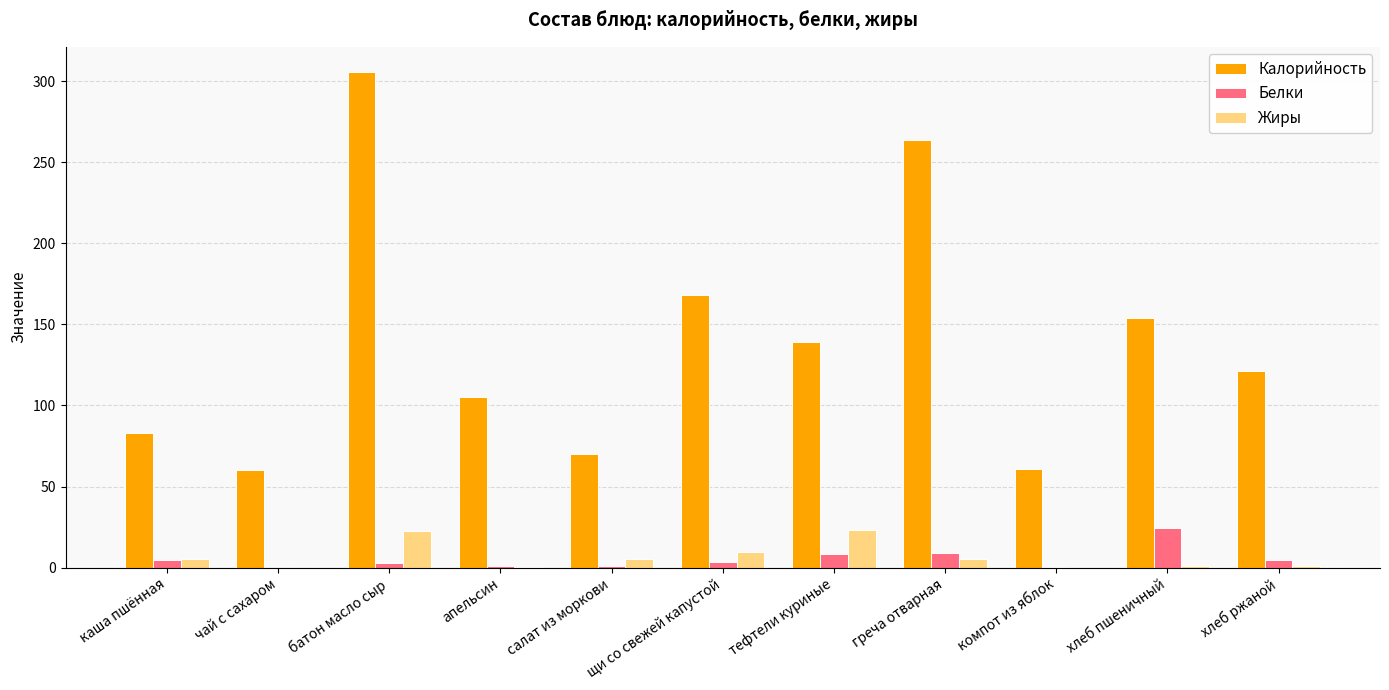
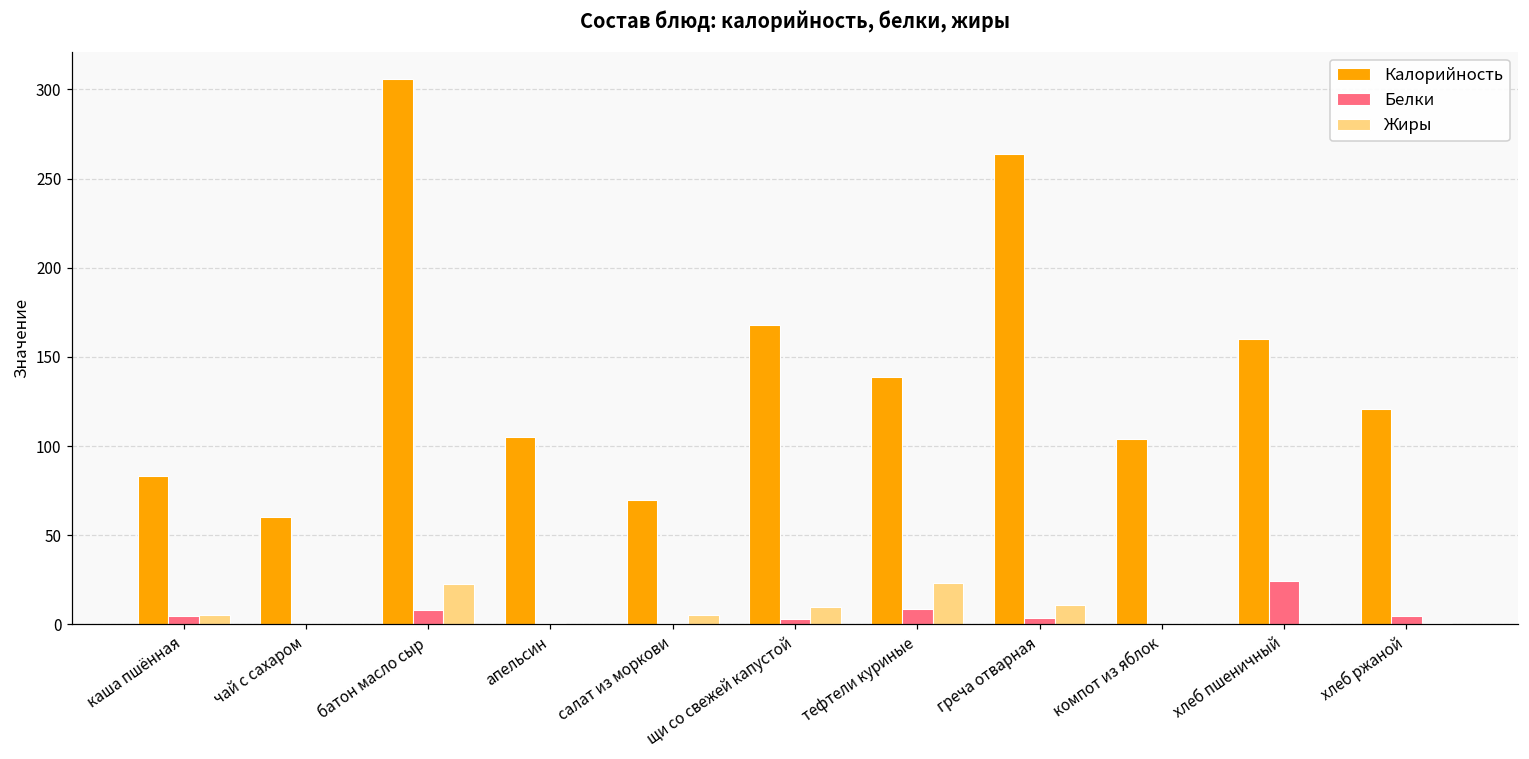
Белки, батон масло сыр: 3 -> 8
Белки, греча отварная: 9 -> 3
Жиры, греча отварная: 5 -> 11
Калорийность, компот из яблок: 61 -> 104
Калорийность, хлеб пшеничный: 154 -> 160
